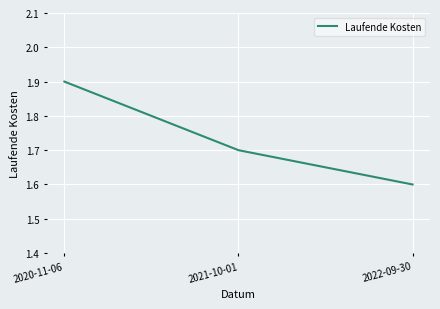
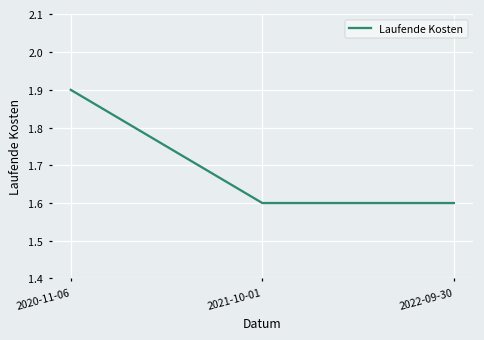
2021-10-01: 1.7 -> 1.6
